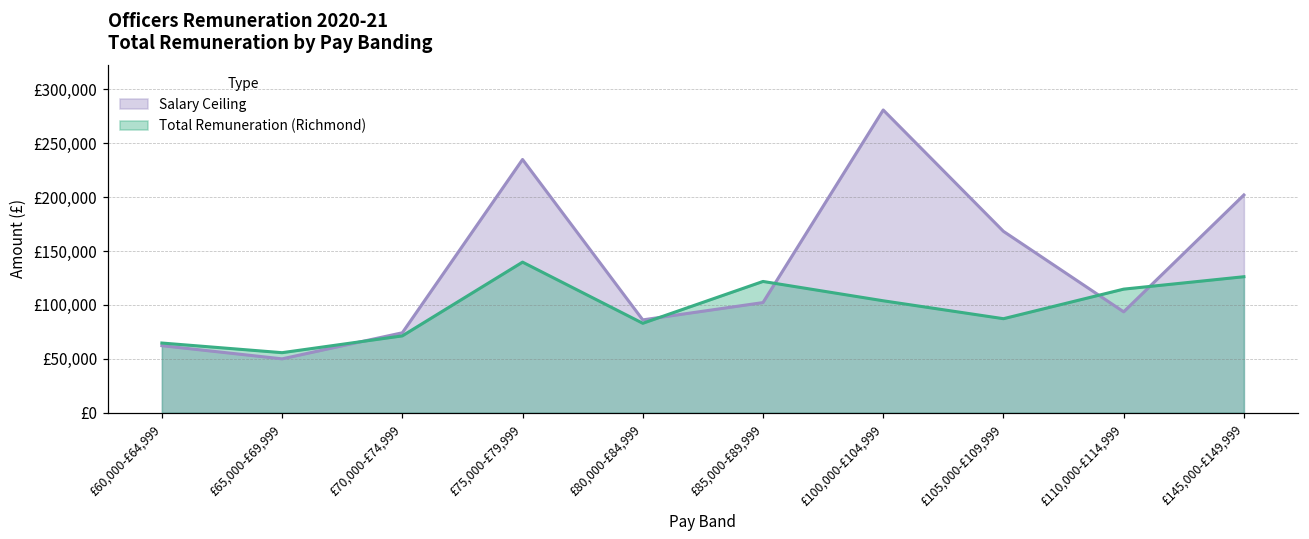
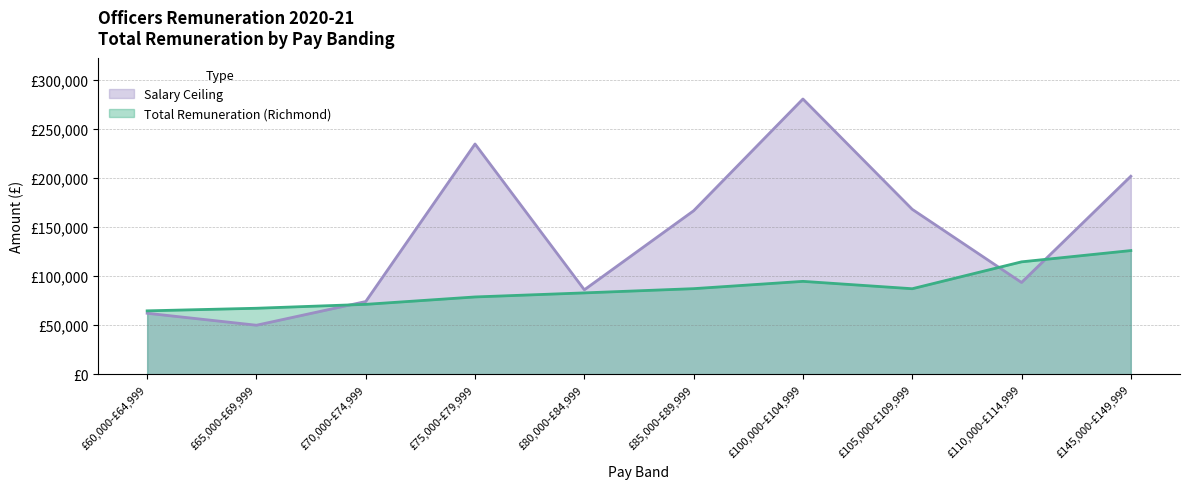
Total Remuneration (Richmond), £65,000-£69,999: £60,000 -> £70,000
Total Remuneration (Richmond), £75,000-£79,999: £140,000 -> £80,000
Salary Ceiling, £85,000-£89,999: £100,000 -> £170,000
Total Remuneration (Richmond), £85,000-£89,999: £120,000 -> £90,000
Total Remuneration (Richmond), £100,000-£104,999: £100,000 -> £90,000
